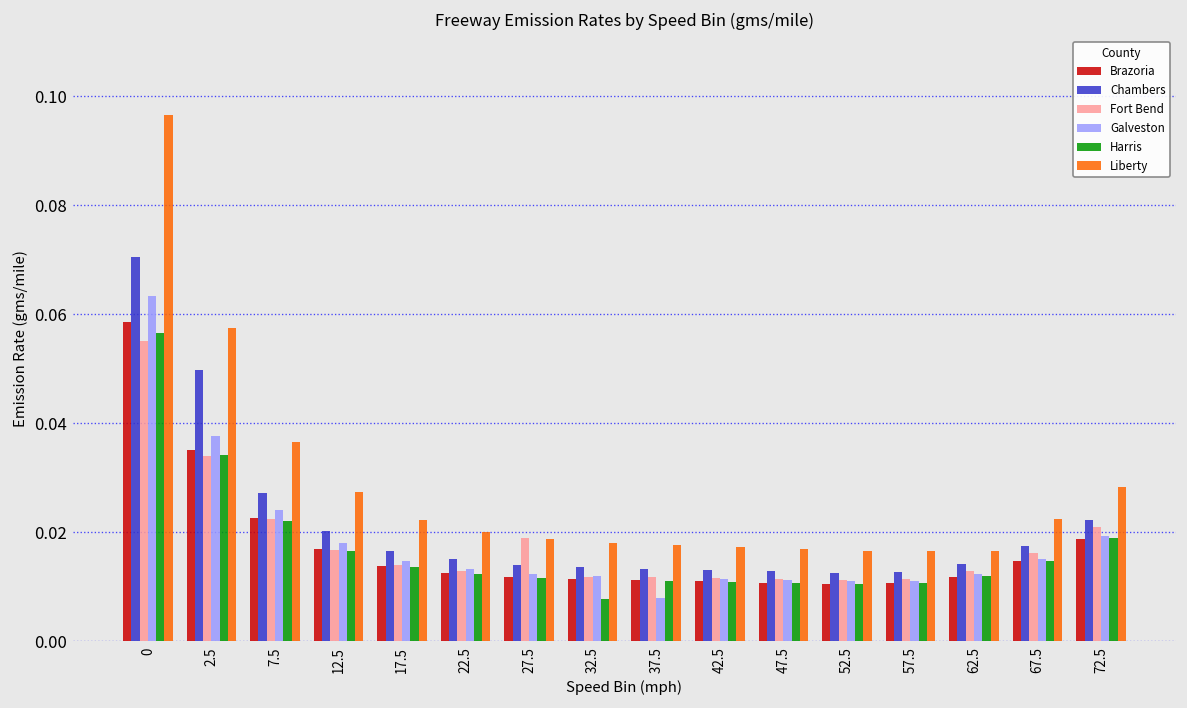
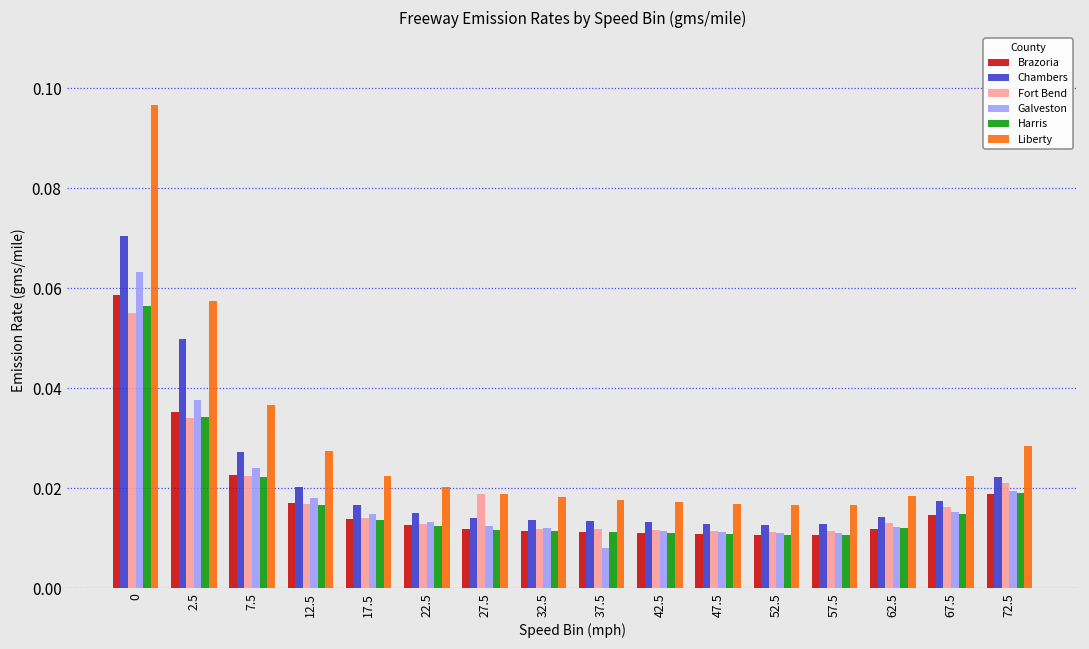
Harris, 32.5: 0.008 -> 0.011
Liberty, 62.5: 0.017 -> 0.018
